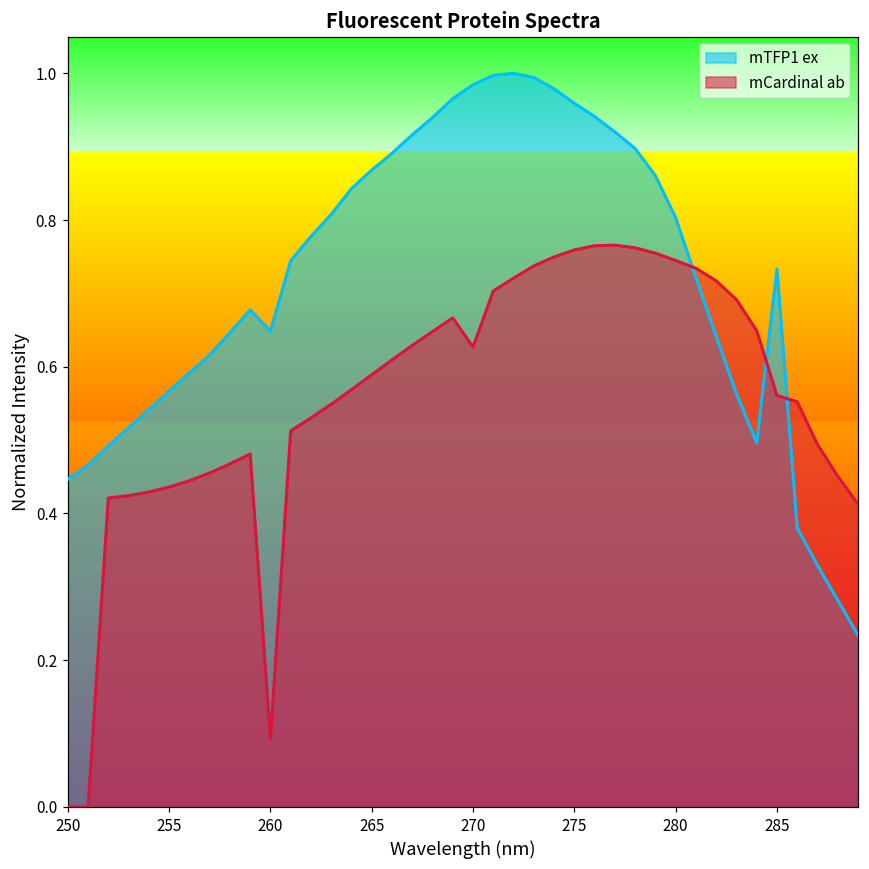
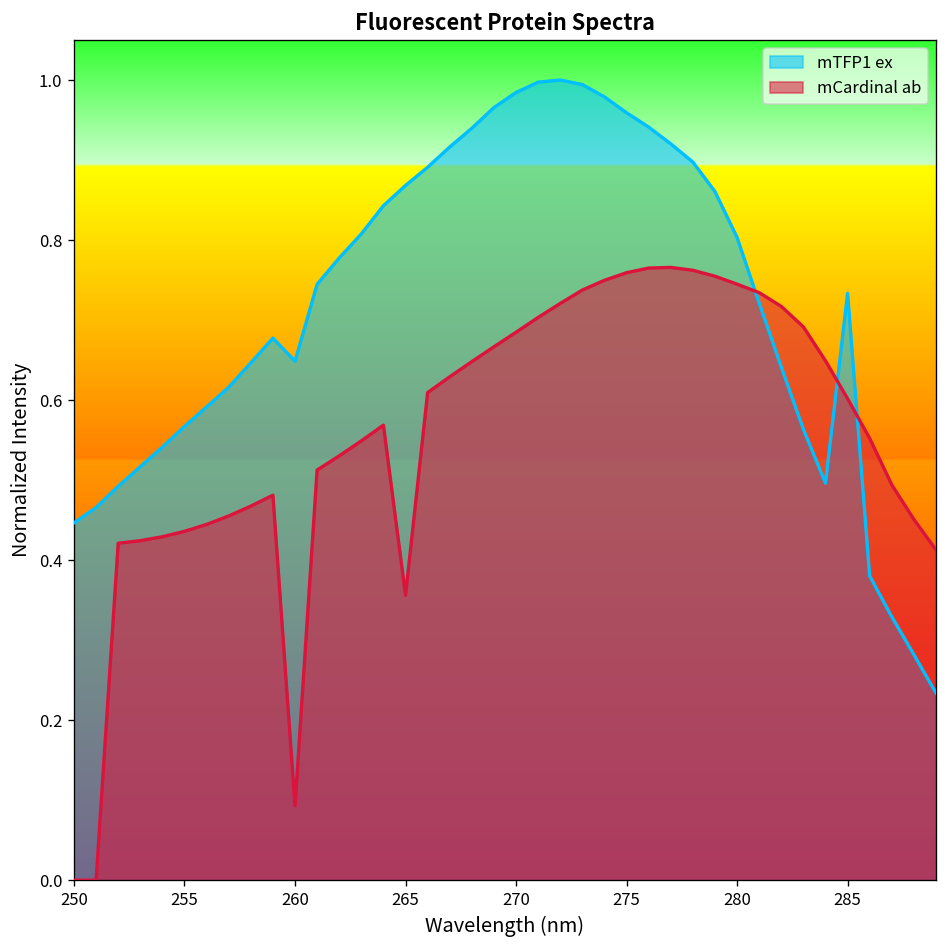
mCardinal ab, 265: 0.59 -> 0.36
mCardinal ab, 270: 0.63 -> 0.68
mCardinal ab, 285: 0.56 -> 0.60
